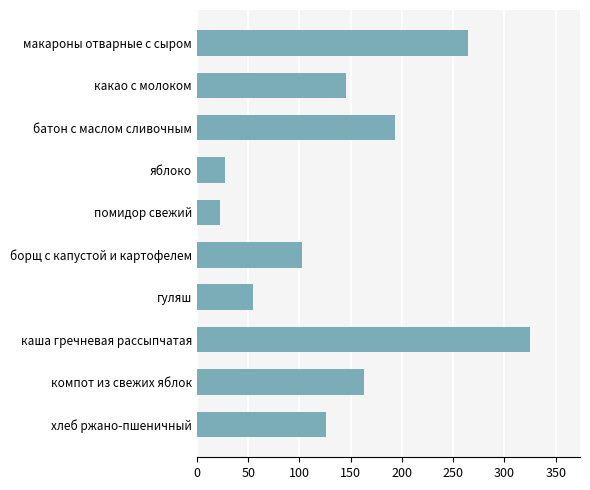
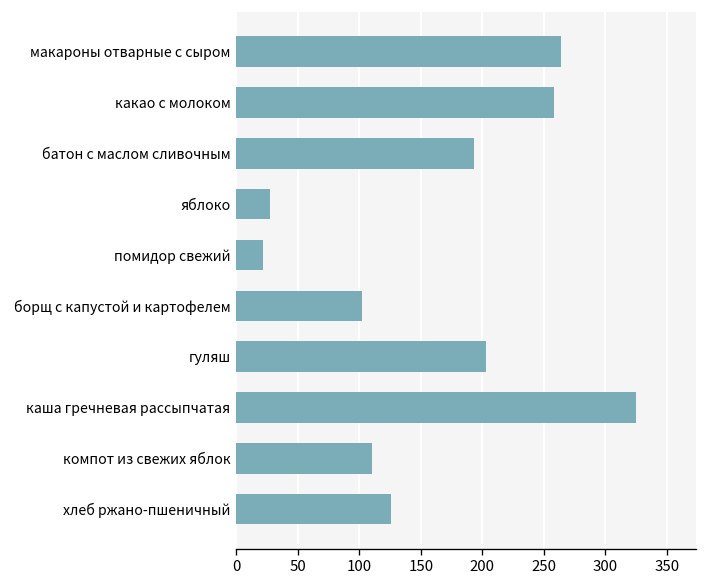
какао с молоком: 145 -> 258
гуляш: 55 -> 203
компот из свежих яблок: 163 -> 110
